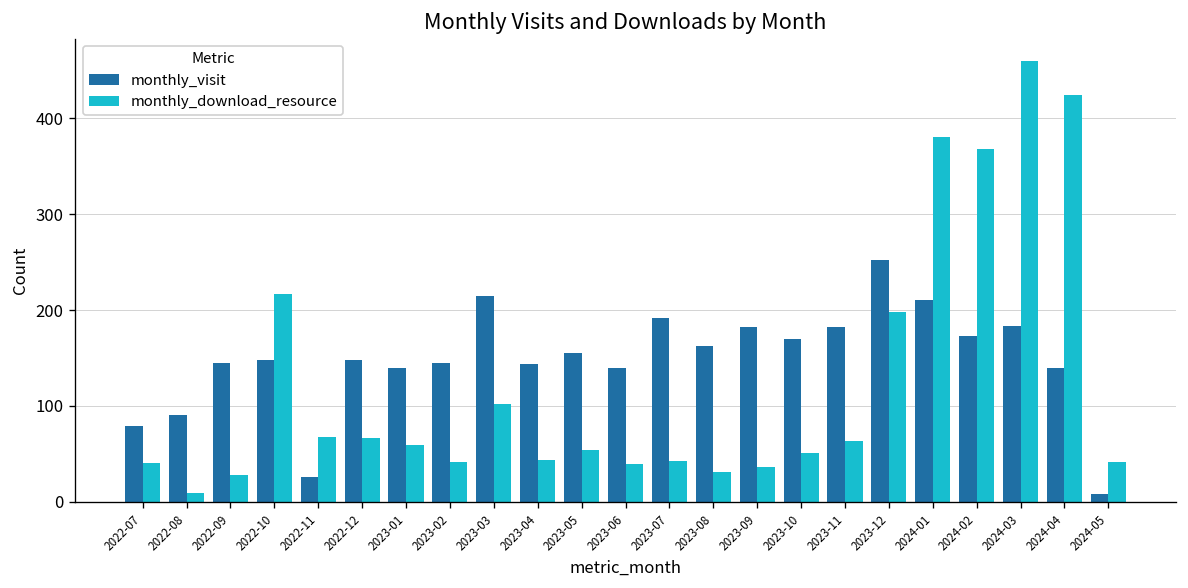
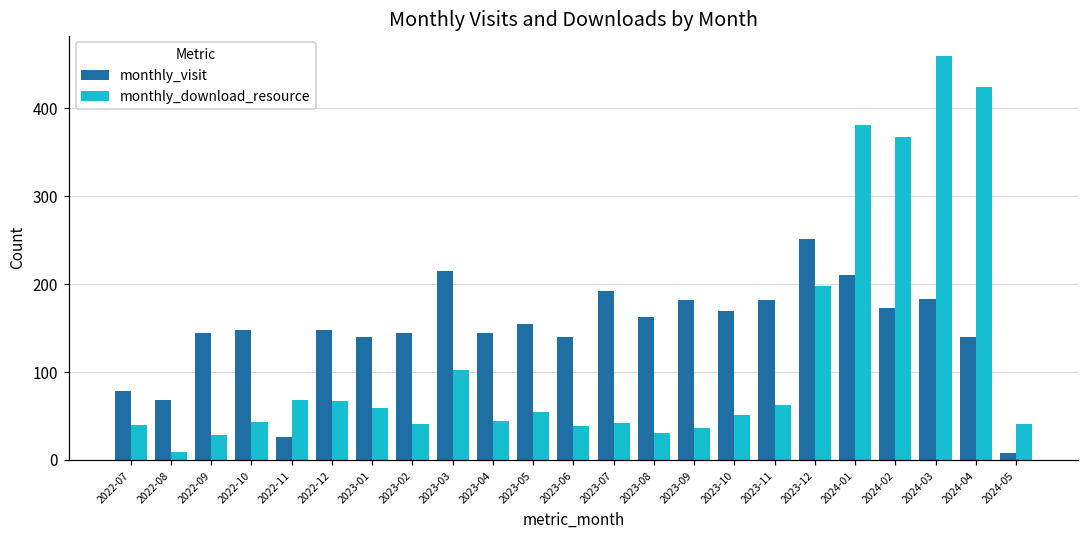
monthly_visit, 2022-08: 90 -> 70
monthly_download_resource, 2022-10: 220 -> 40
